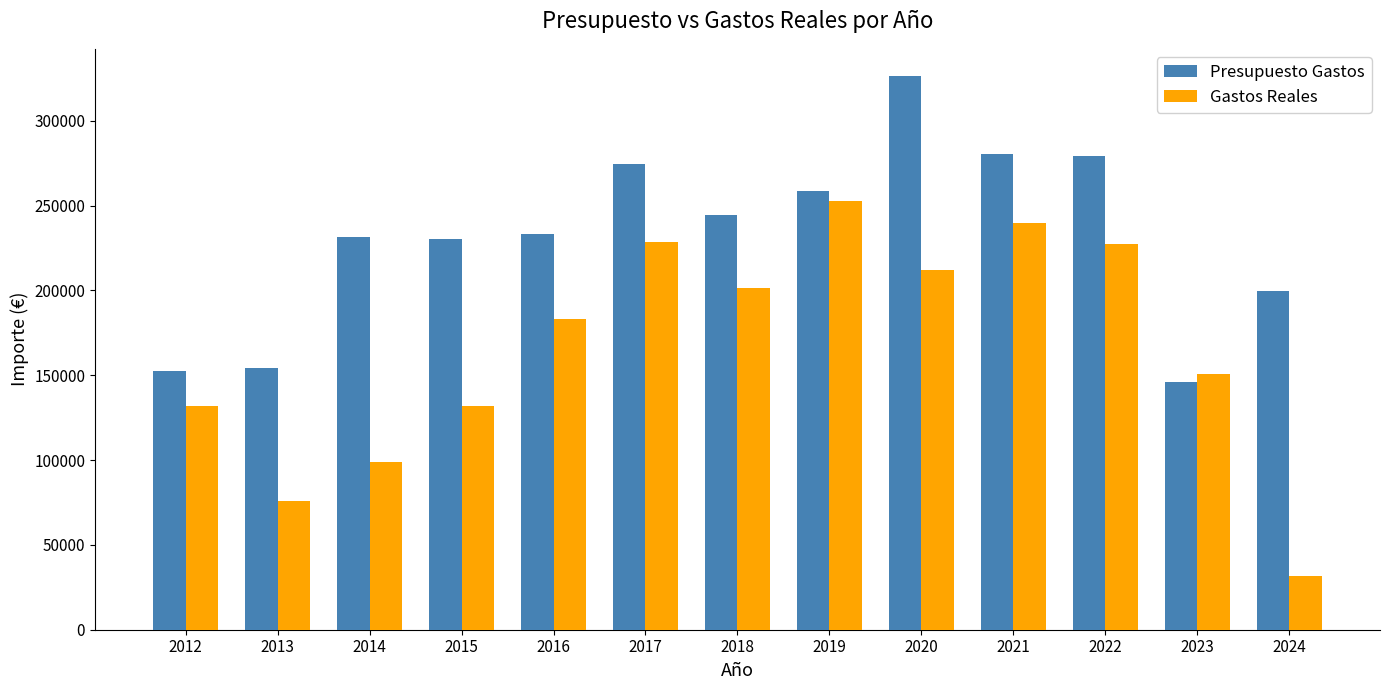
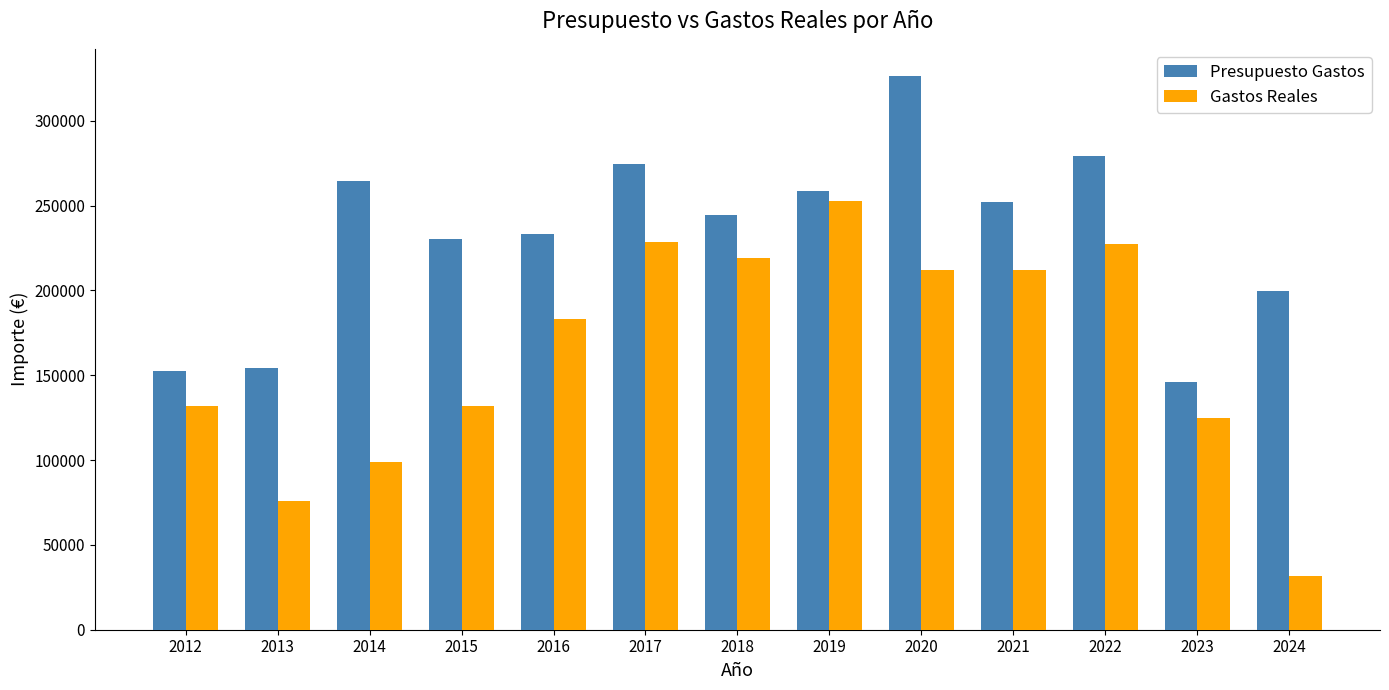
Presupuesto Gastos, 2014: 232000 -> 264000
Gastos Reales, 2018: 201000 -> 219000
Presupuesto Gastos, 2021: 281000 -> 252000
Gastos Reales, 2021: 240000 -> 212000
Gastos Reales, 2023: 151000 -> 125000
